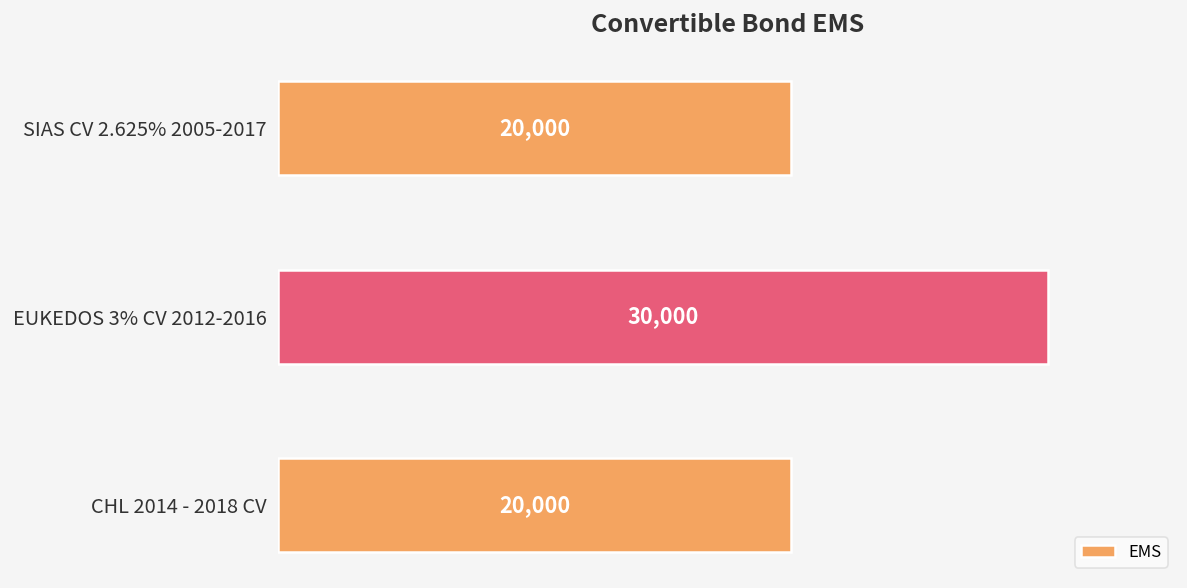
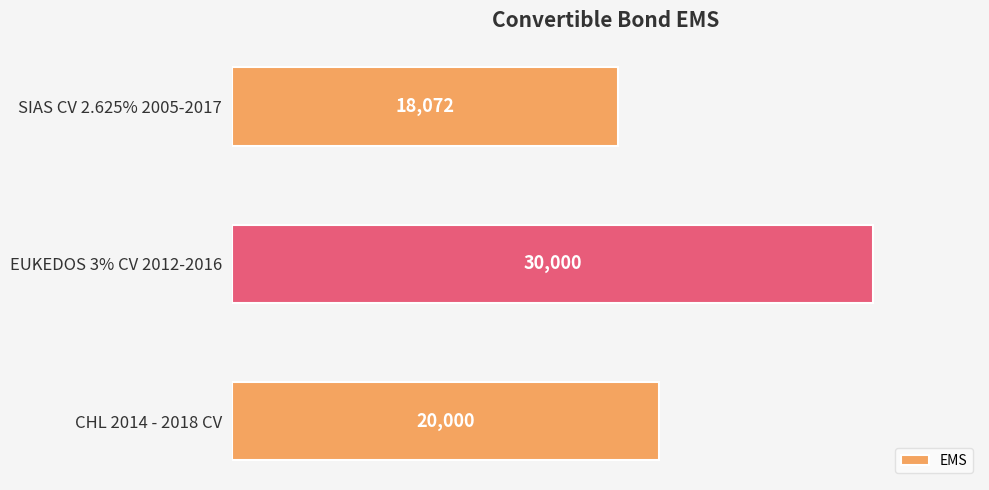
SIAS CV 2.625% 2005-2017: 20,000 -> 18,072
